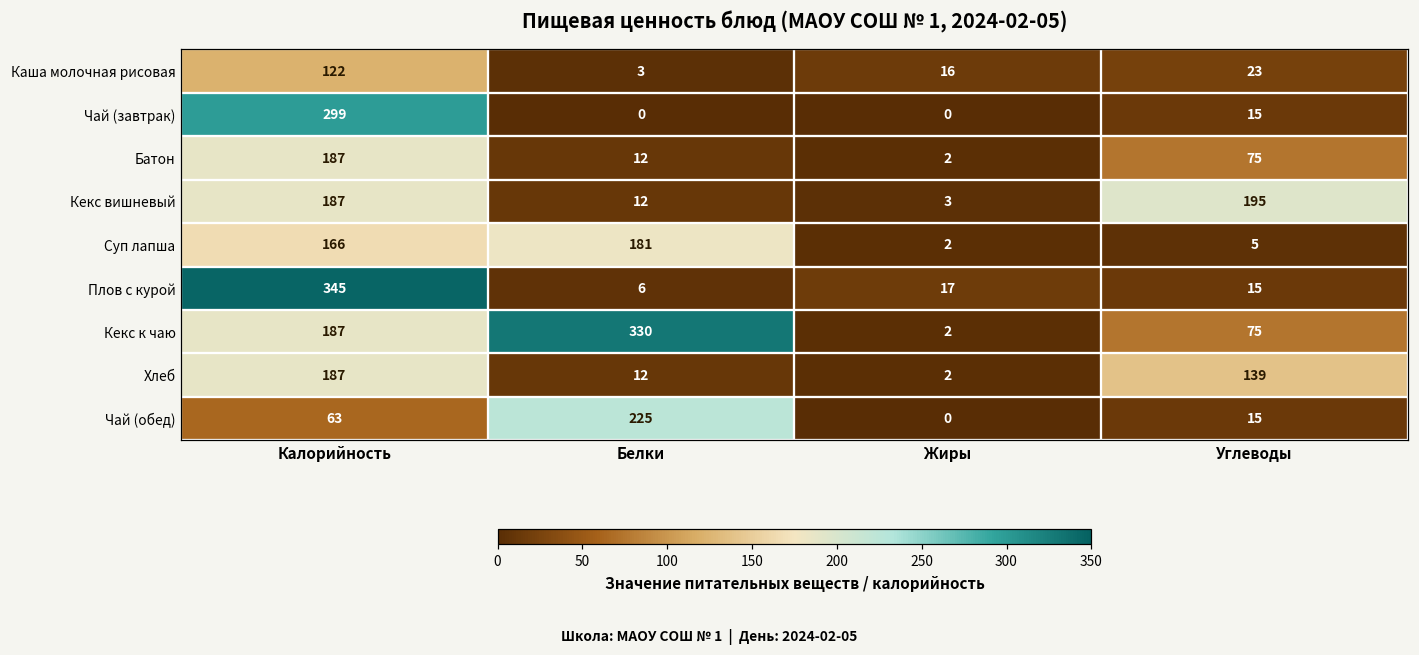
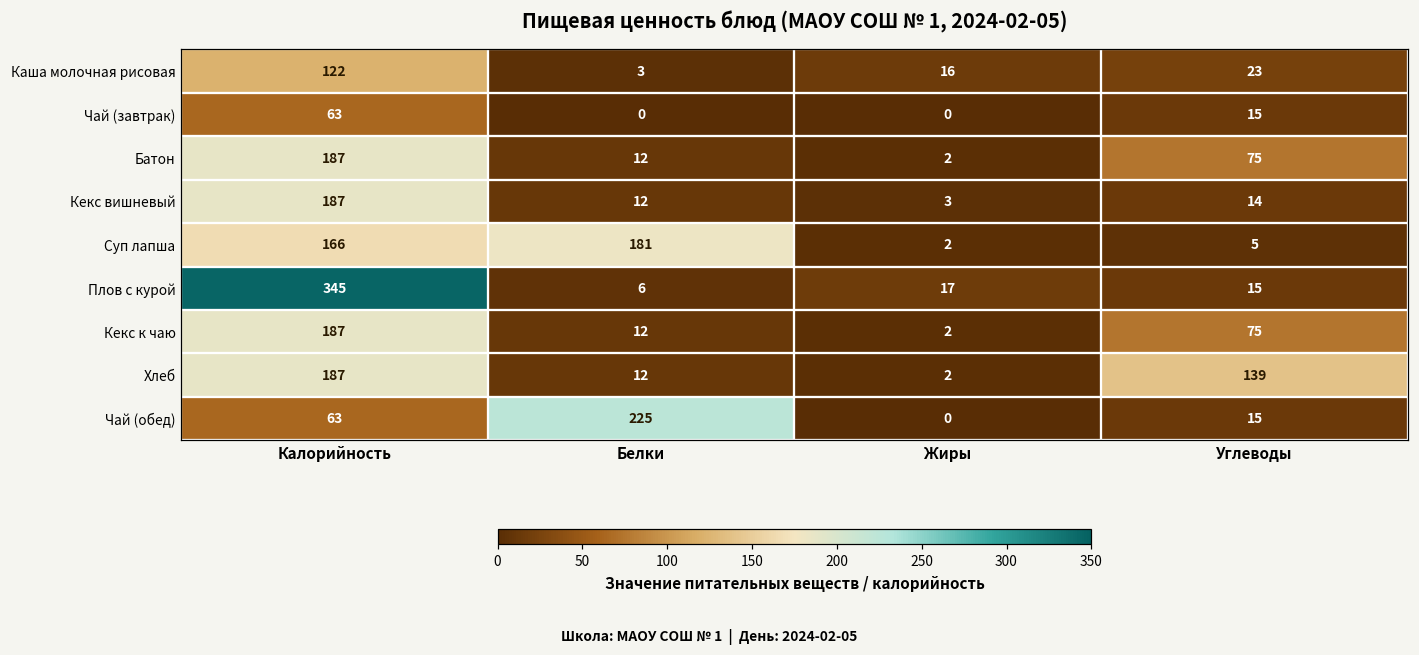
Чай (завтрак), Калорийность: 299 -> 63
Кекс вишневый, Углеводы: 195 -> 14
Кекс к чаю, Белки: 330 -> 12
